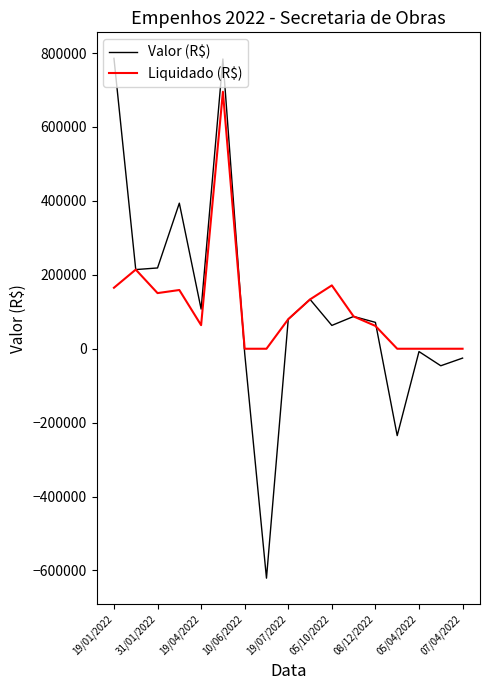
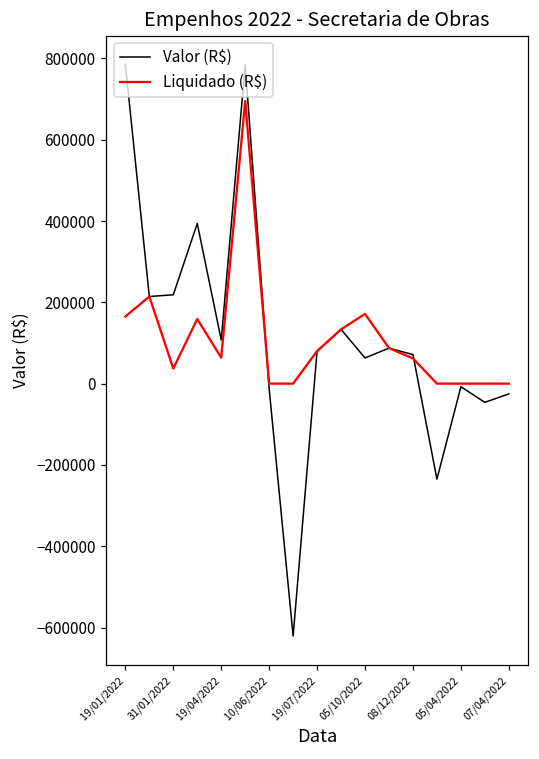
Liquidado (R$), 31/01/2022: 150000 -> 40000
